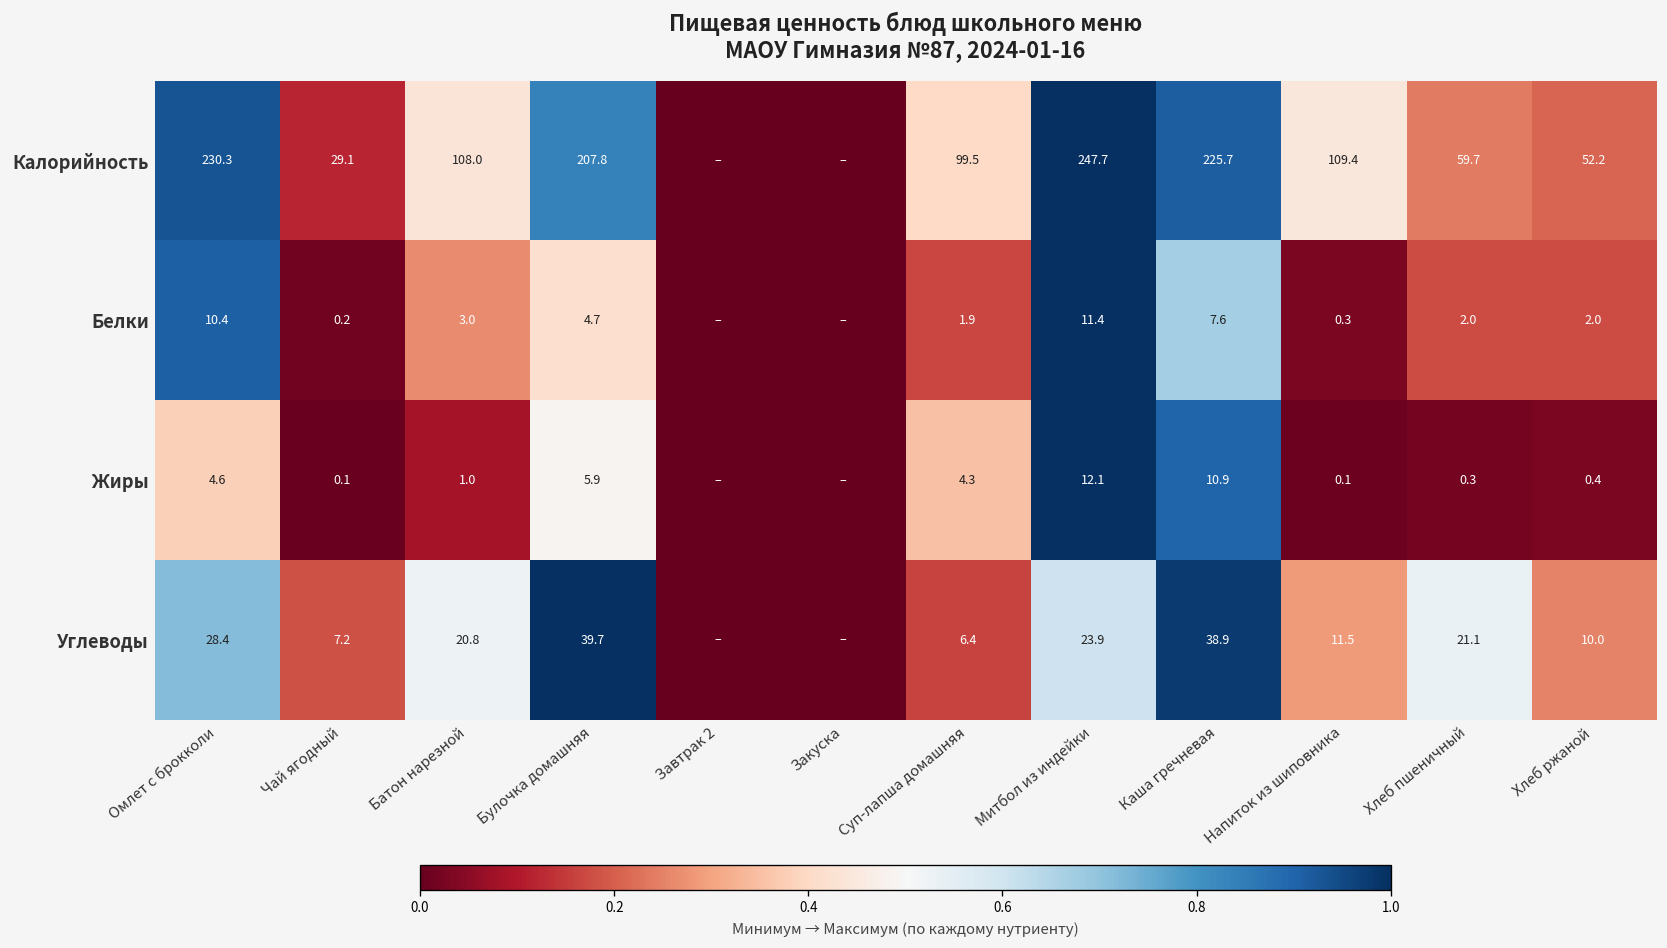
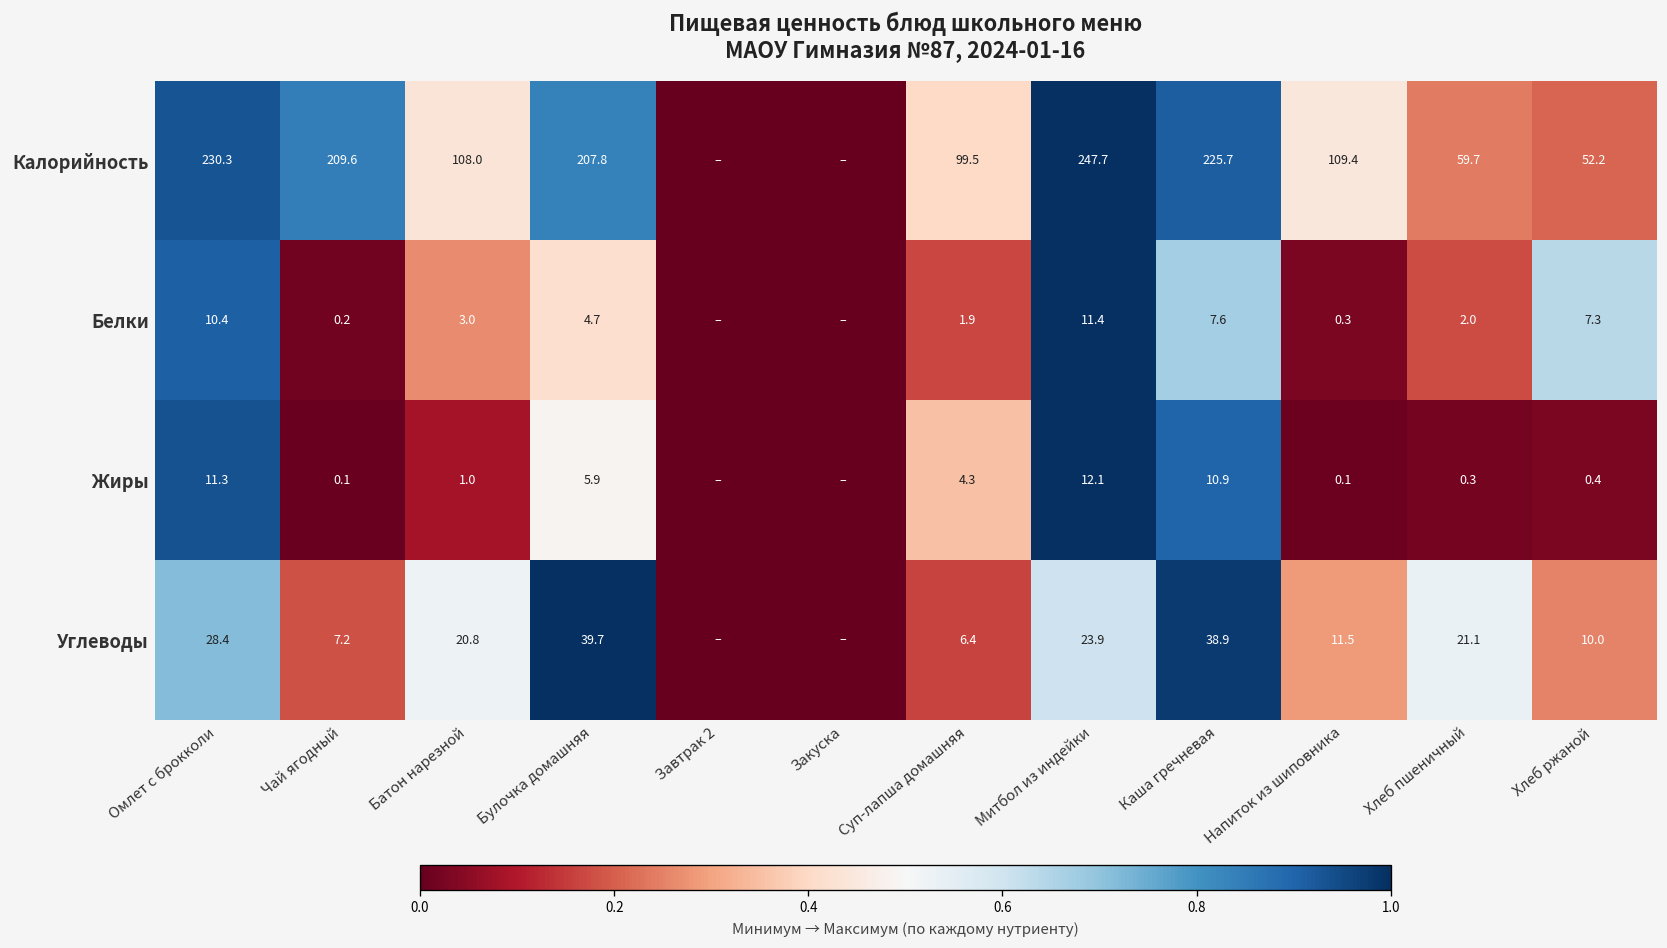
Калорийность, Чай ягодный: 29.1 -> 209.6
Белки, Хлеб ржаной: 2.0 -> 7.3
Жиры, Омлет с брокколи: 4.6 -> 11.3
